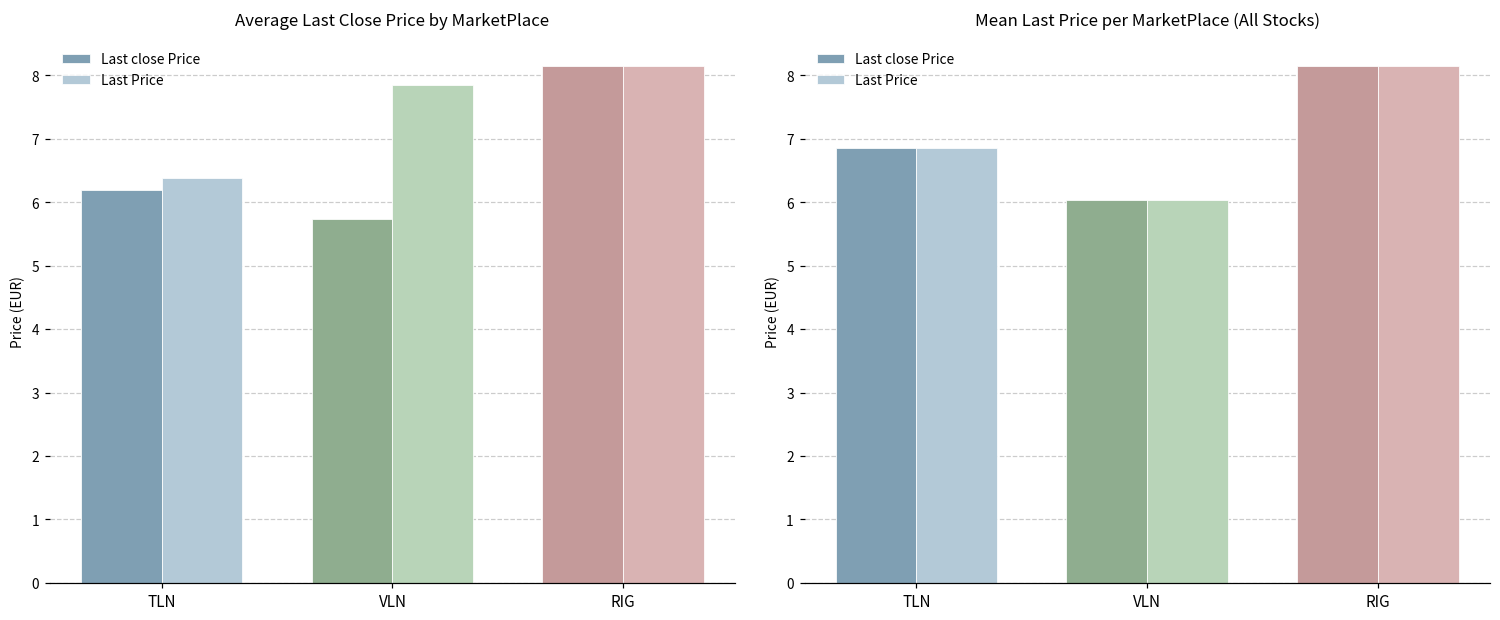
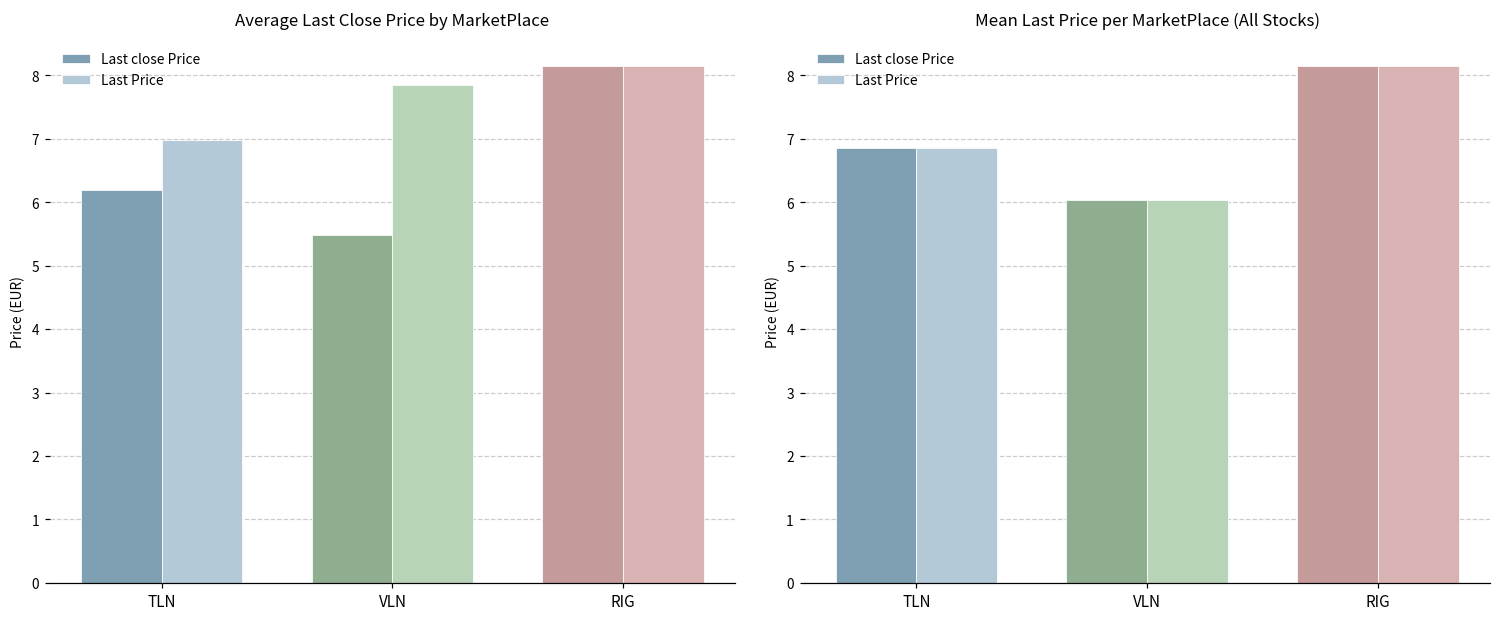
Average Last Close Price by MarketPlace, Last Price, TLN: 6.4 -> 7.0
Average Last Close Price by MarketPlace, Last close Price, VLN: 5.7 -> 5.5
